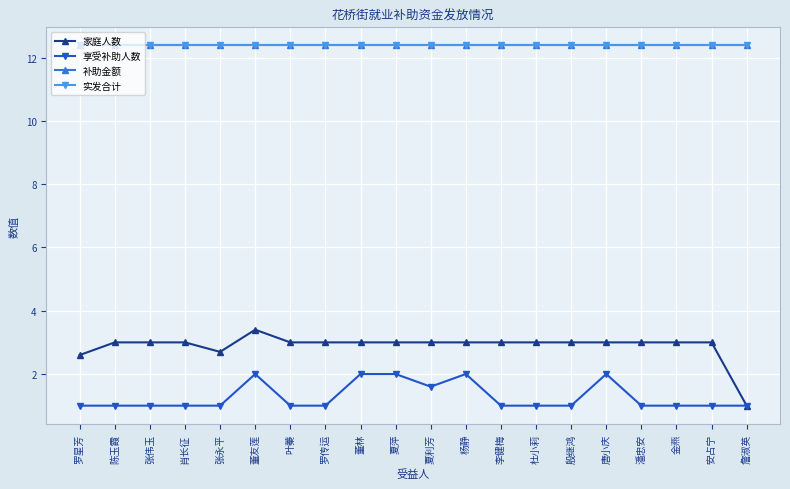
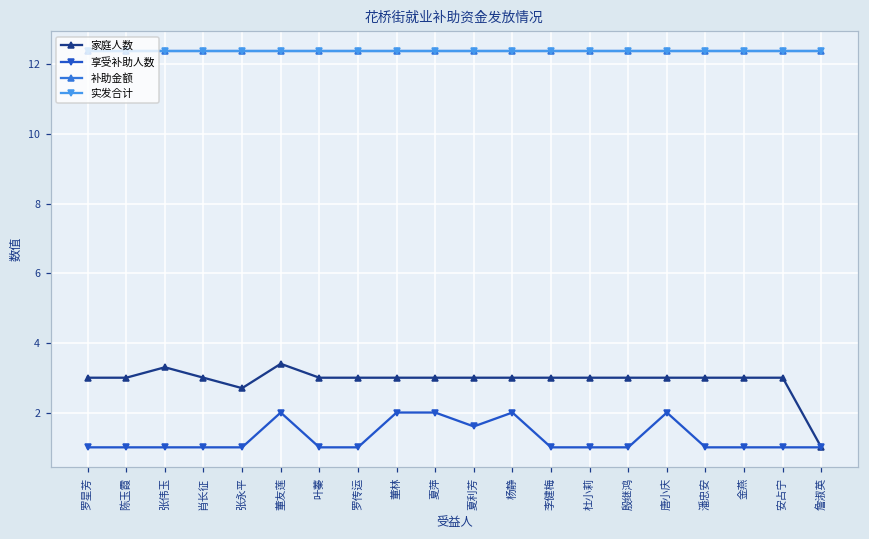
家庭人数, 罗星芳: 2.6 -> 3.0
家庭人数, 张伟玉: 3.0 -> 3.3
